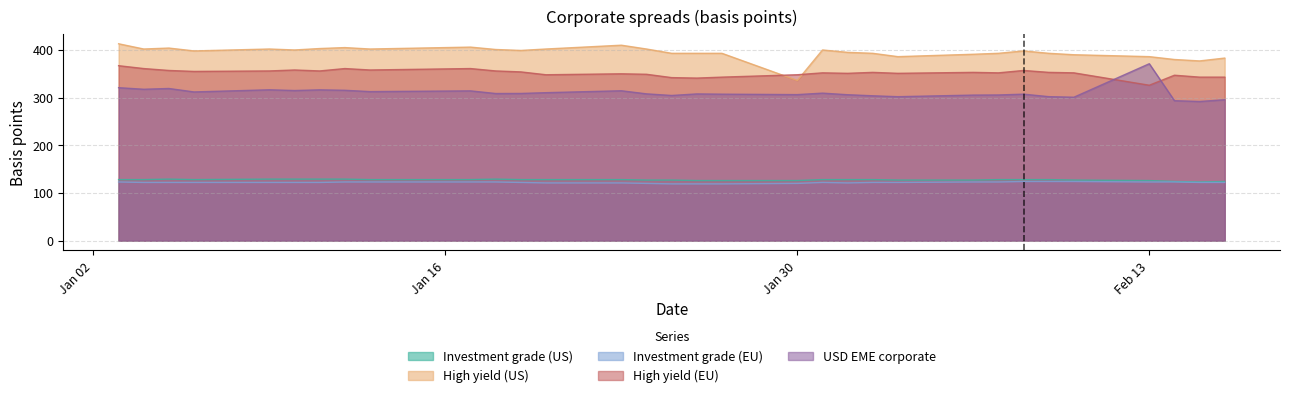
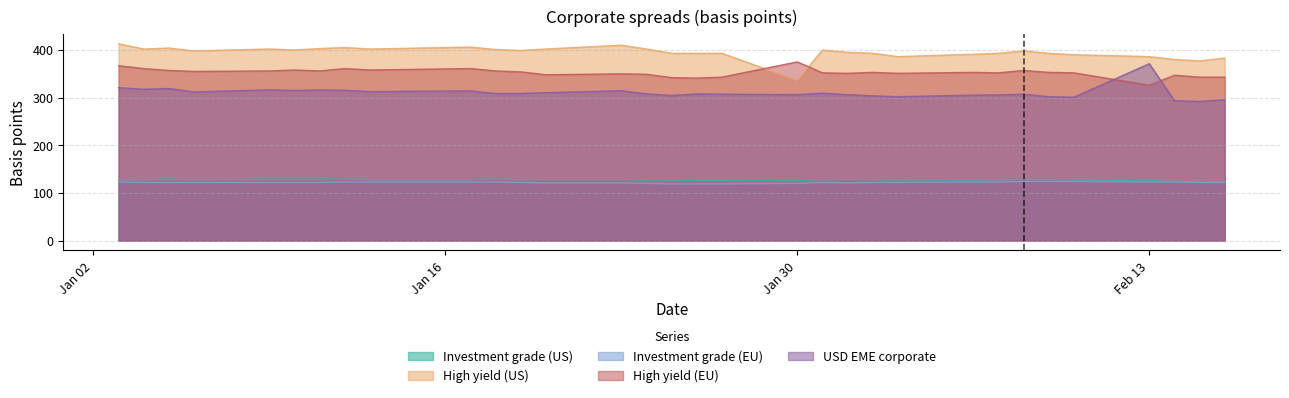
High yield (EU), Jan 30: 350 -> 380
